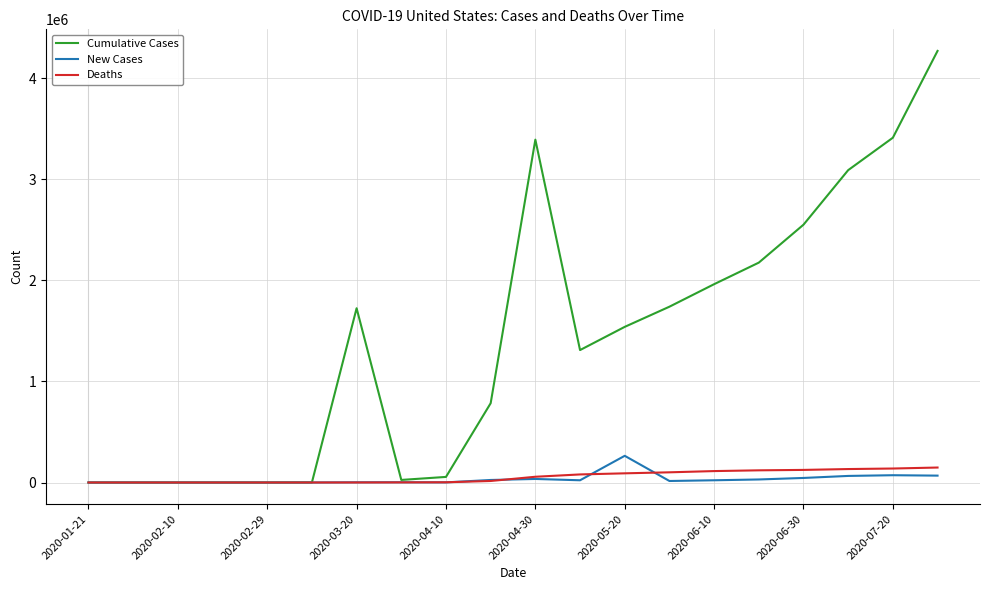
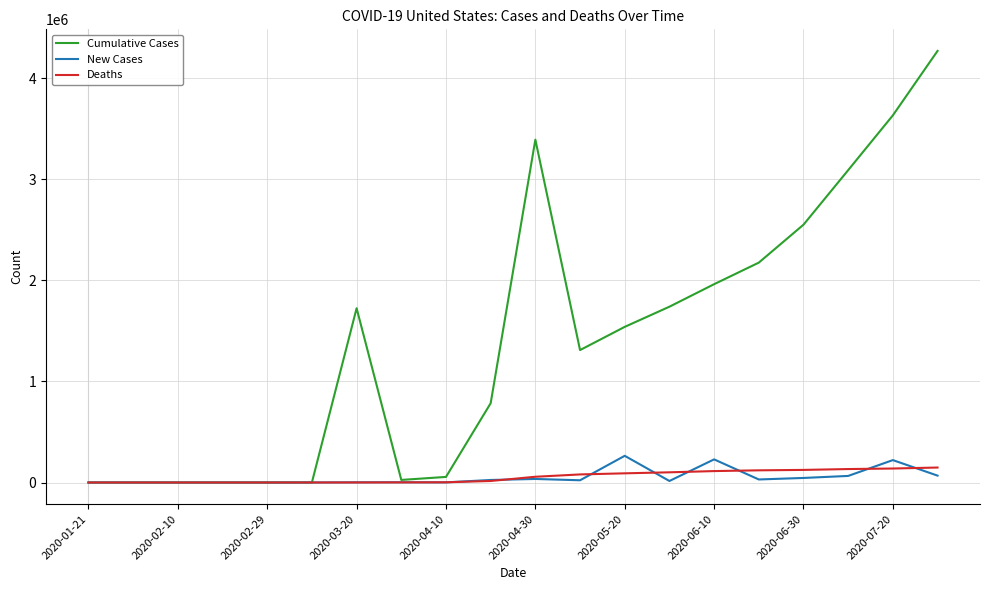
New Cases, 2020-06-10: 20000 -> 230000
Cumulative Cases, 2020-07-20: 3410000 -> 3630000
New Cases, 2020-07-20: 70000 -> 220000
